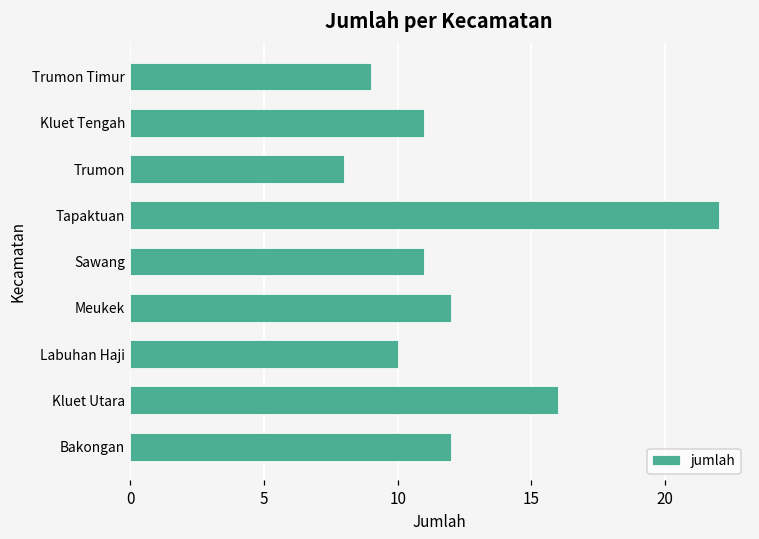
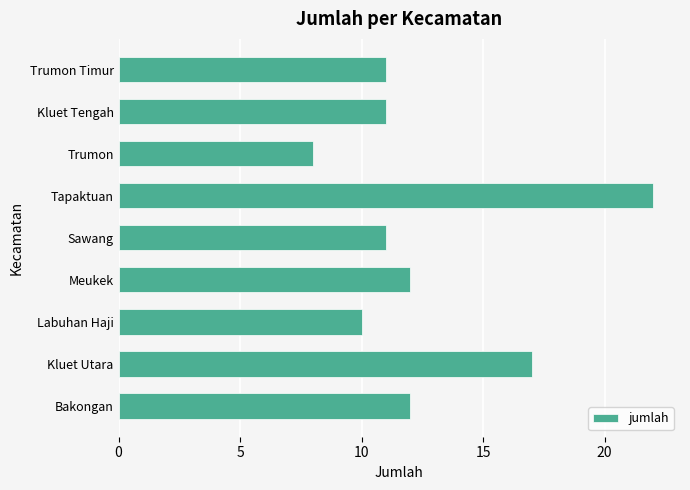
Trumon Timur: 9 -> 11
Kluet Utara: 16 -> 17
